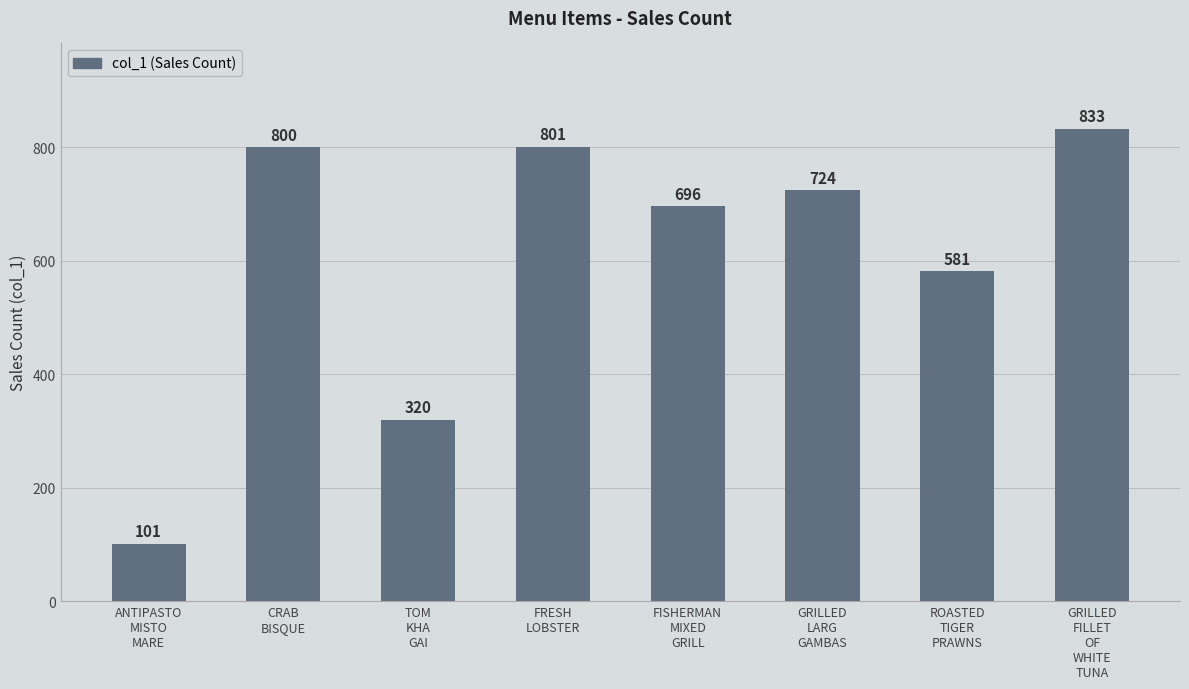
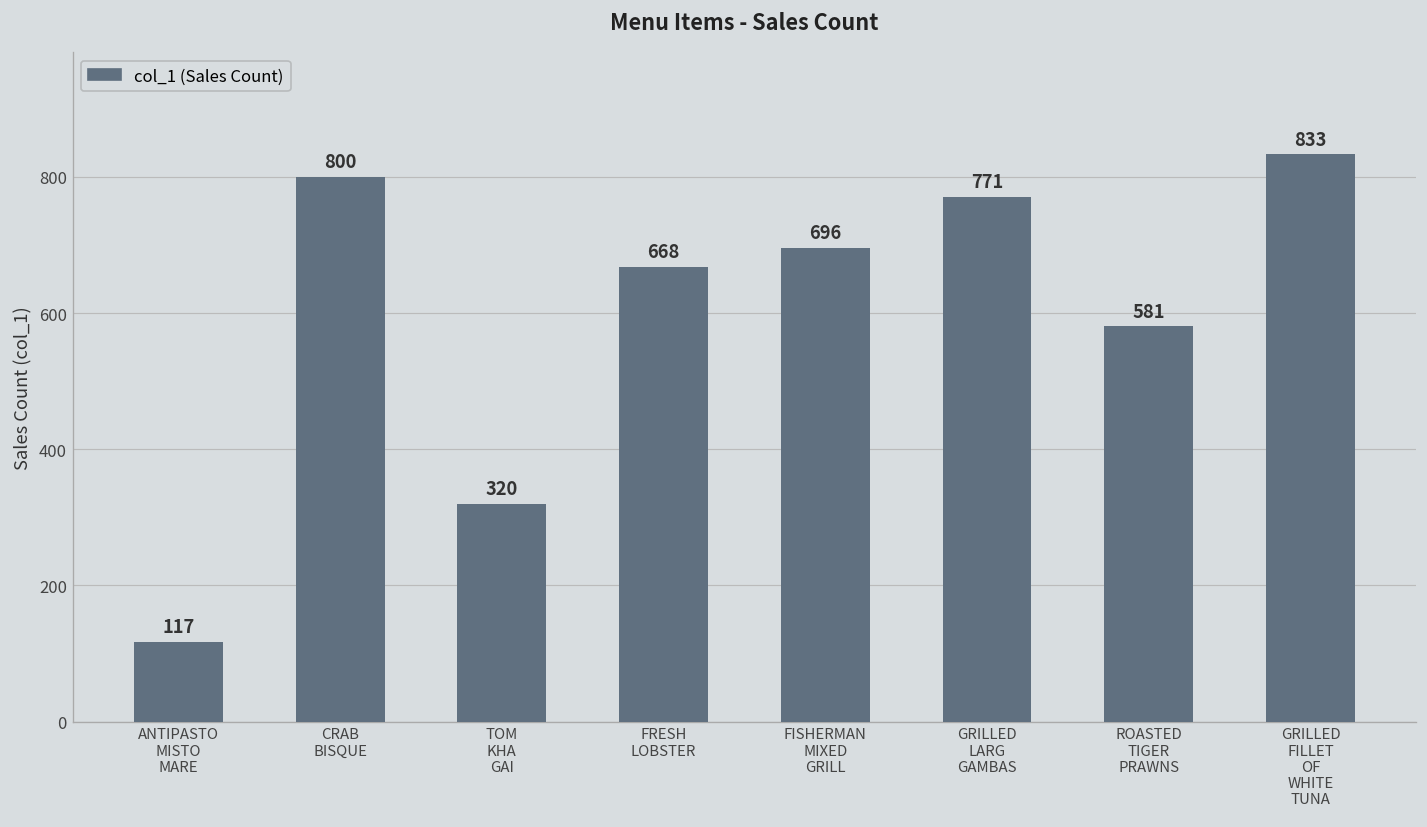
ANTIPASTO MISTO MARE: 101 -> 117
FRESH LOBSTER: 801 -> 668
GRILLED LARG GAMBAS: 724 -> 771
